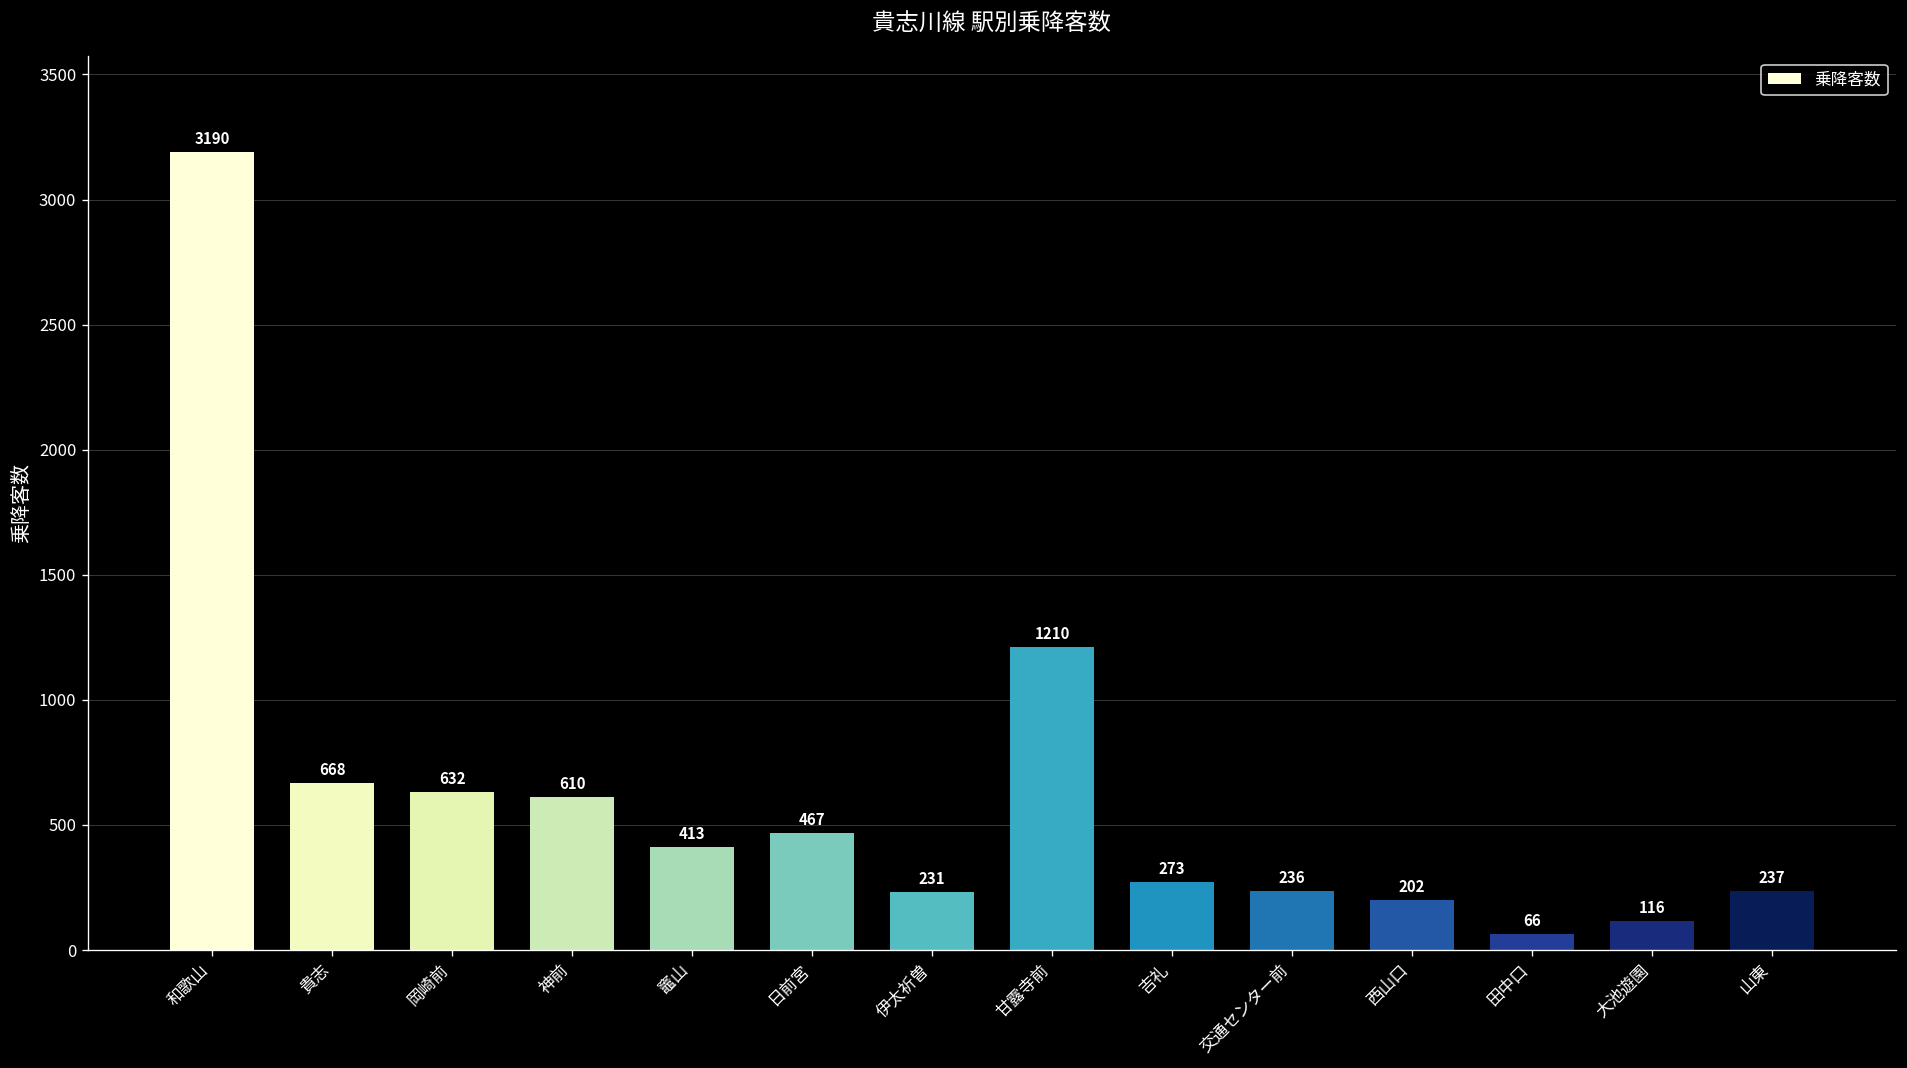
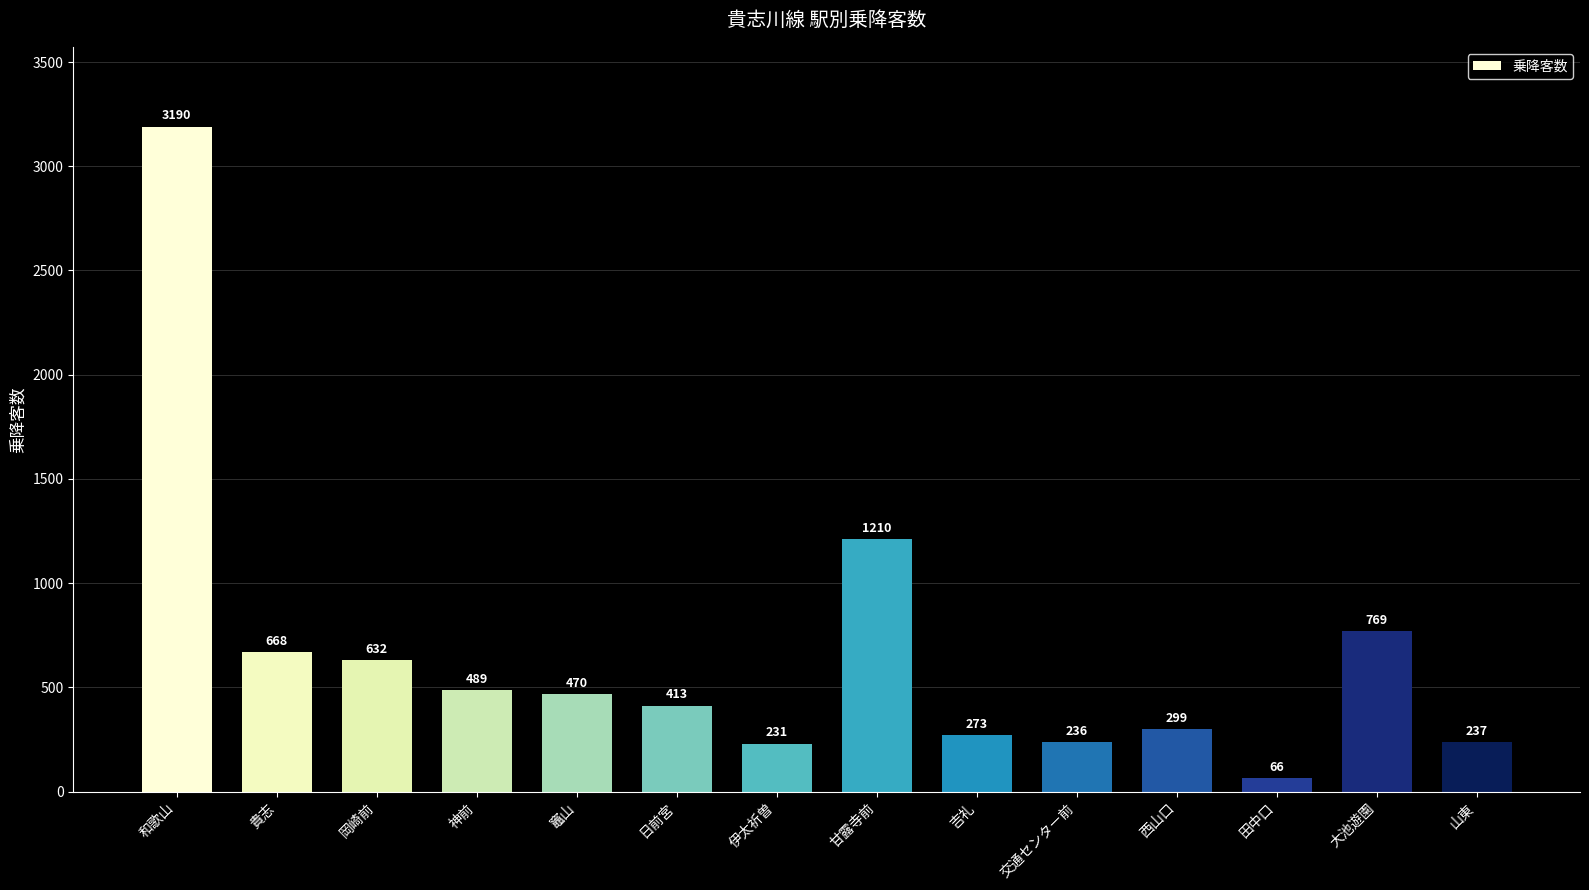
神前: 610 -> 489
竈山: 413 -> 470
日前宮: 467 -> 413
西山口: 202 -> 299
大池遊園: 116 -> 769
